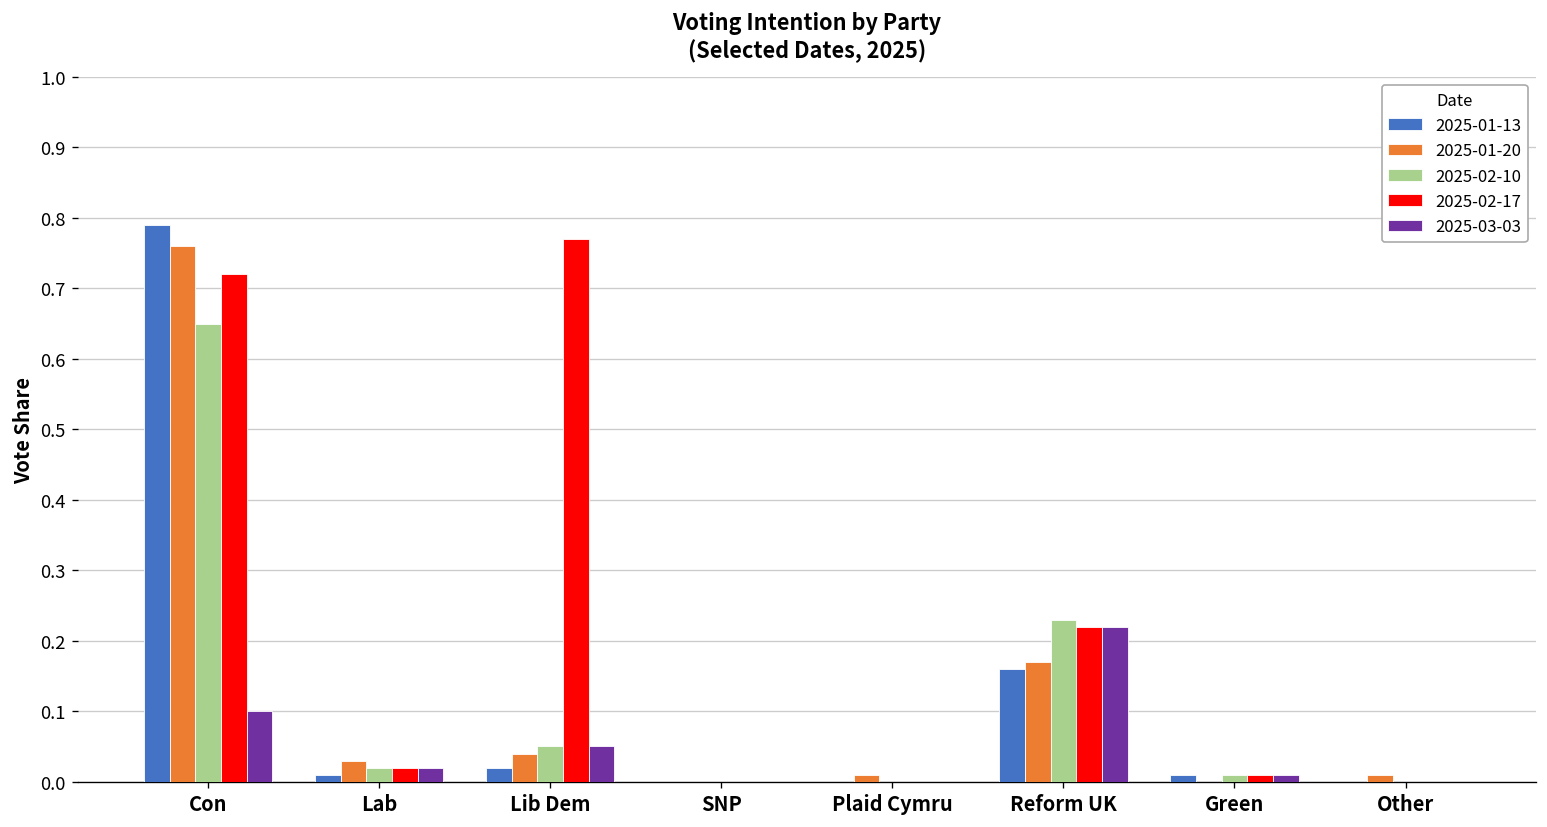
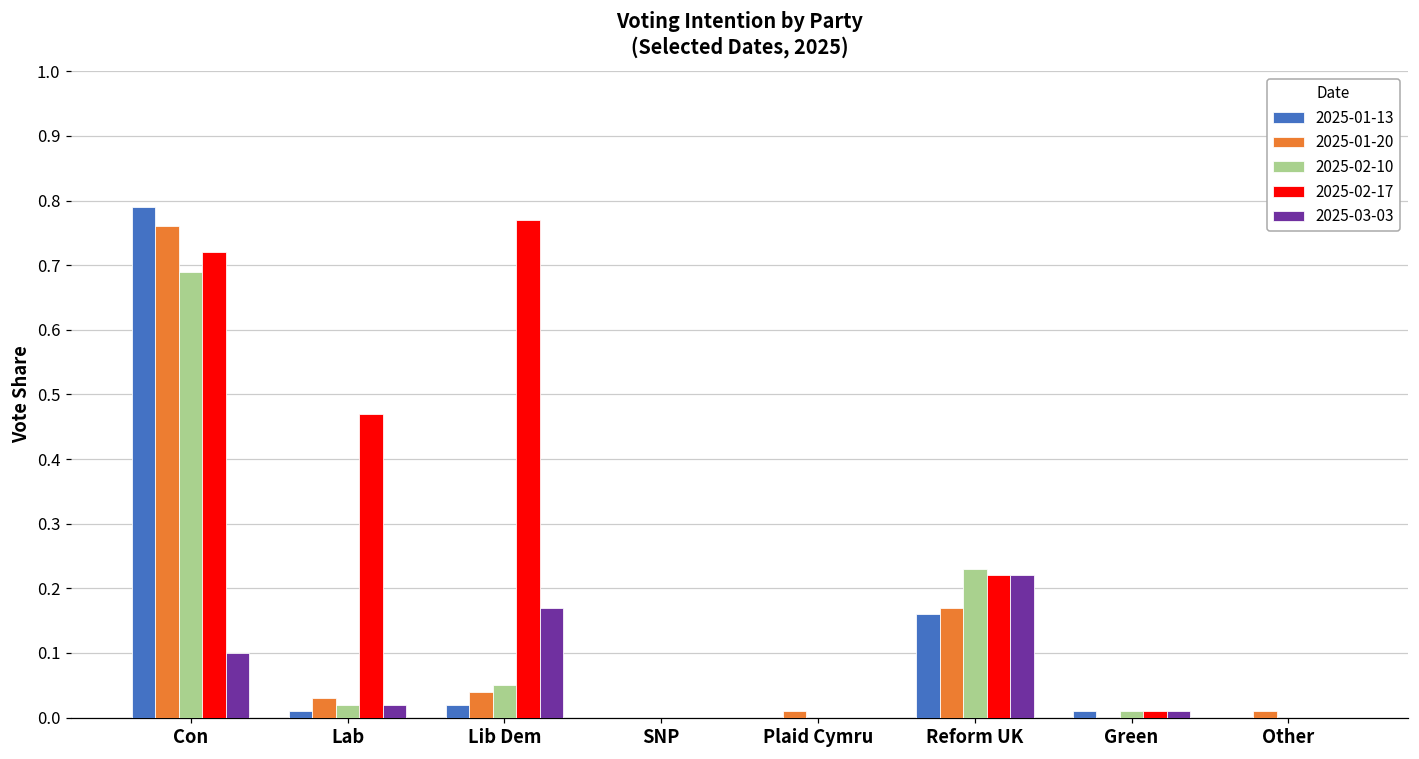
2025-02-10, Con: 0.65 -> 0.69
2025-02-17, Lab: 0.02 -> 0.47
2025-03-03, Lib Dem: 0.05 -> 0.17
